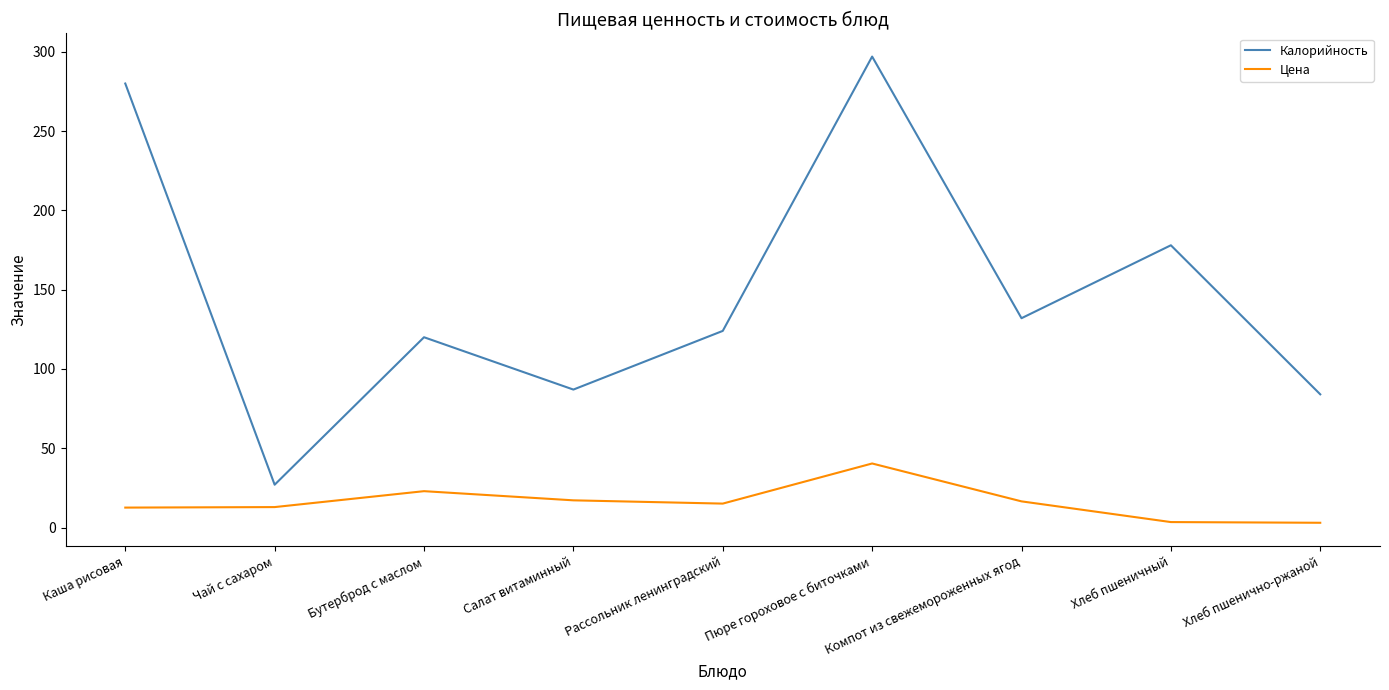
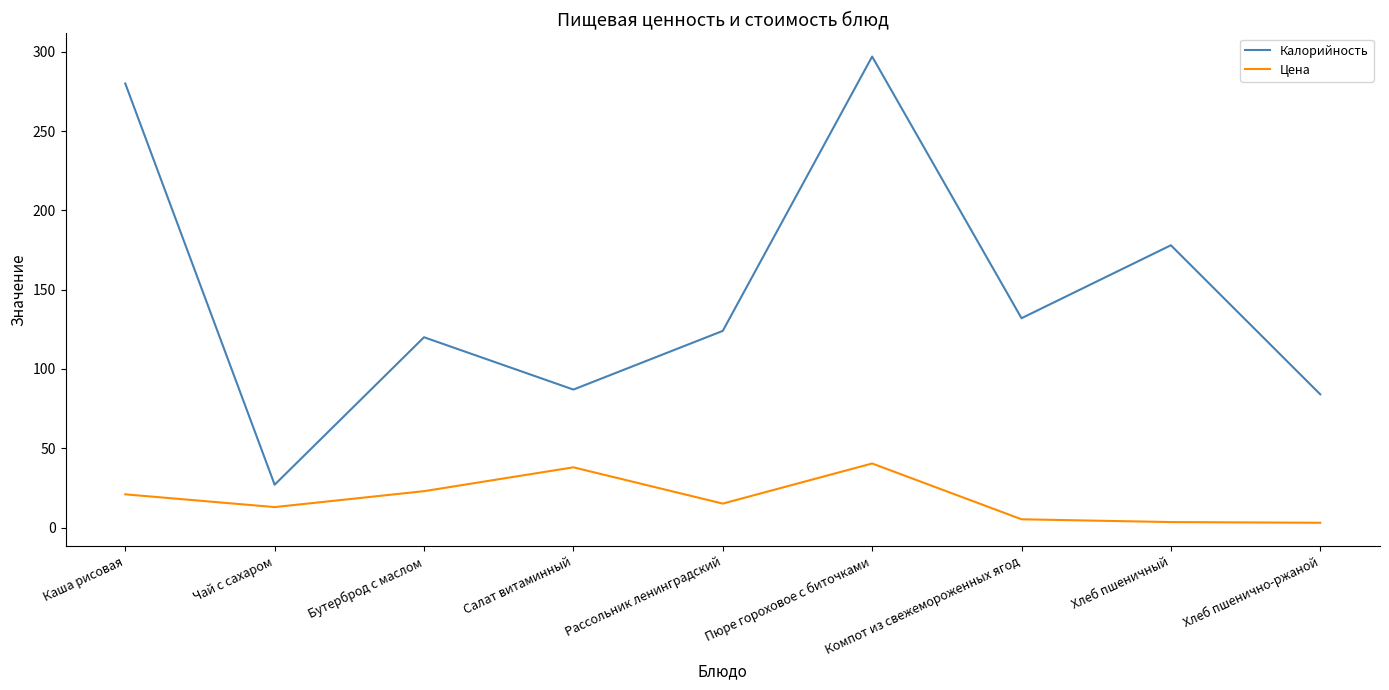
Цена, Каша рисовая: 13 -> 21
Цена, Салат витаминный: 17 -> 38
Цена, Компот из свежемороженных ягод: 17 -> 5
